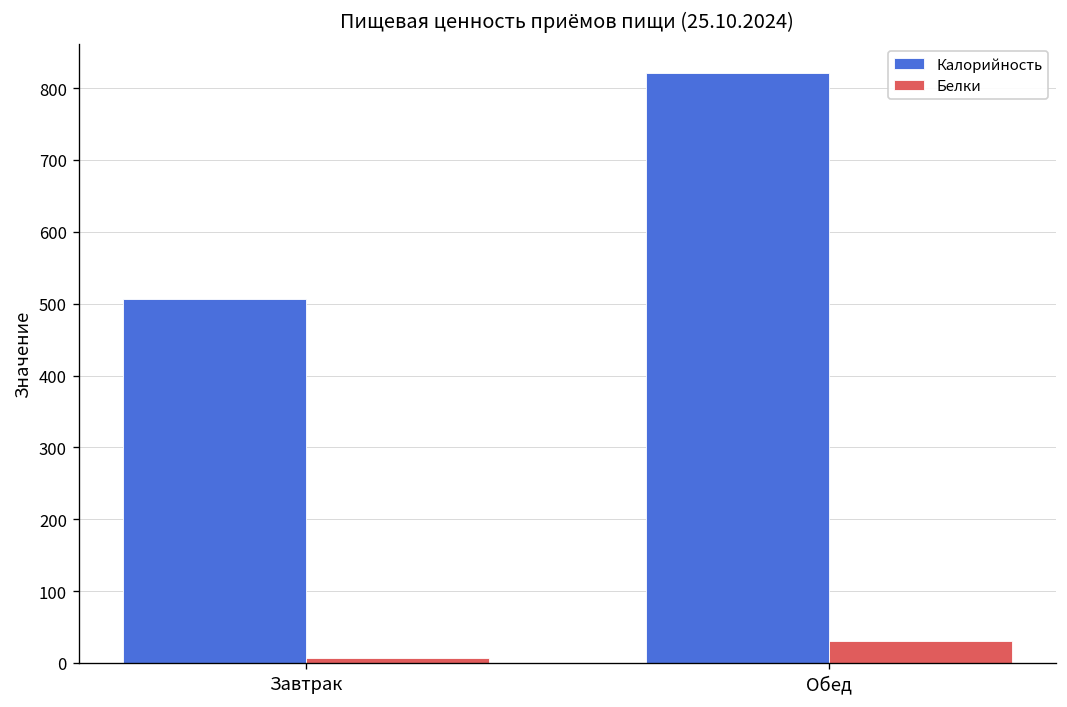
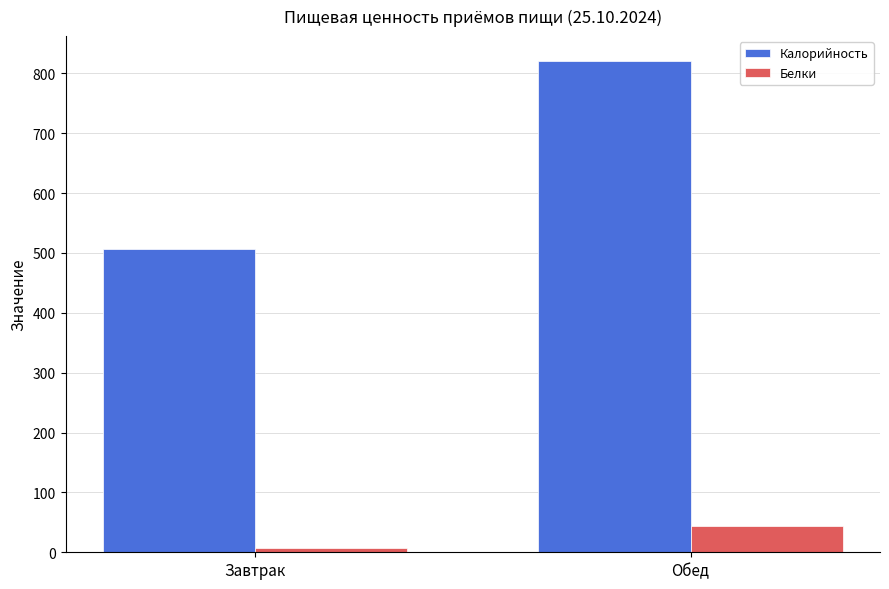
Белки, Обед: 30 -> 40
